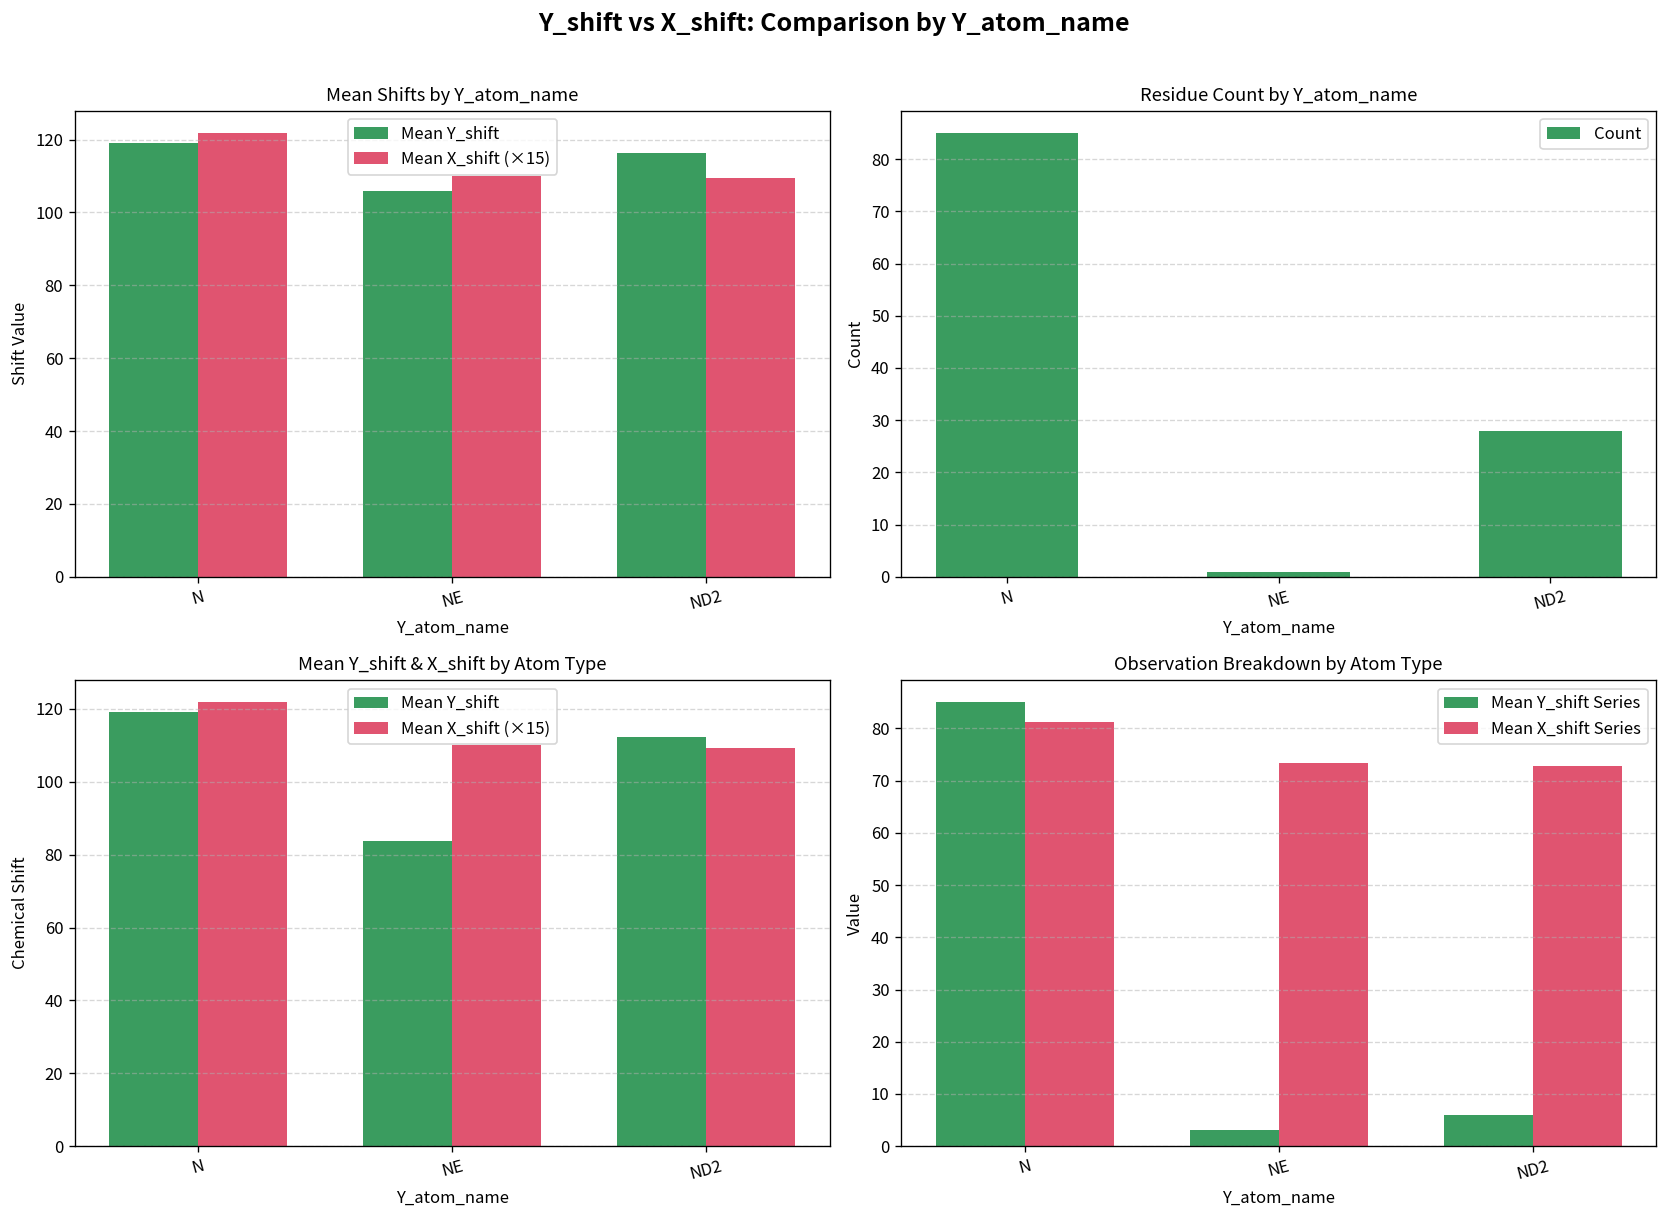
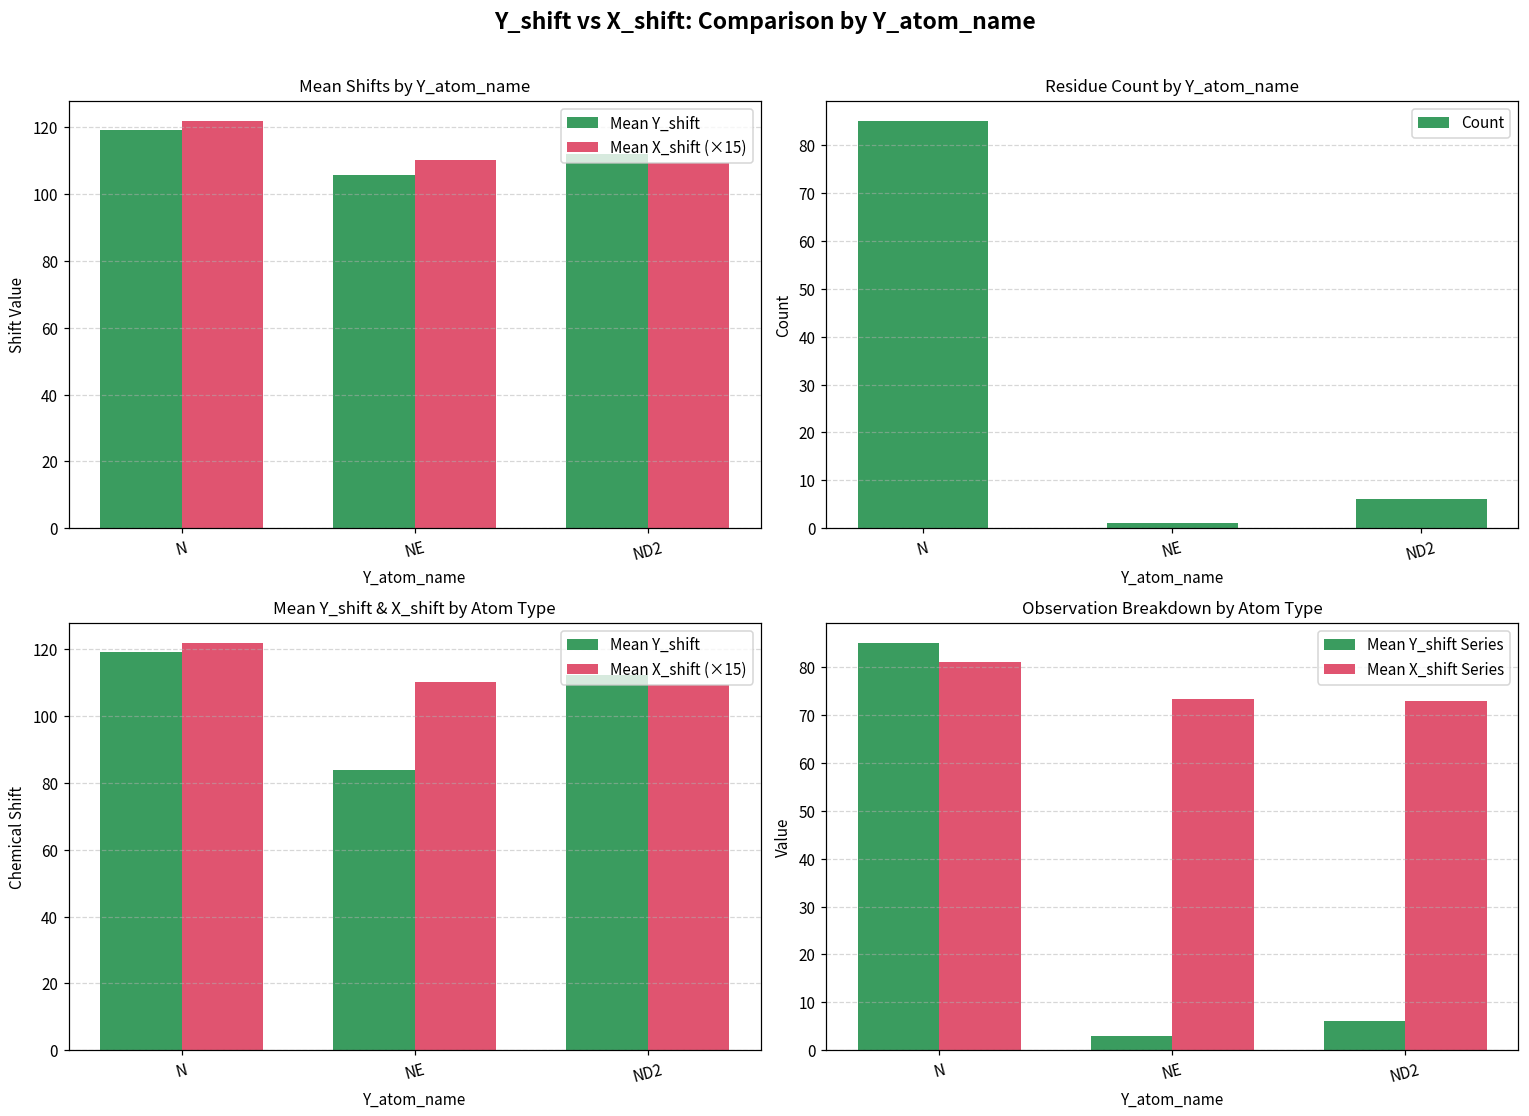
Mean Shifts by Y_atom_name, Mean Y_shift, ND2: 116 -> 112
Residue Count by Y_atom_name, ND2: 28 -> 6
